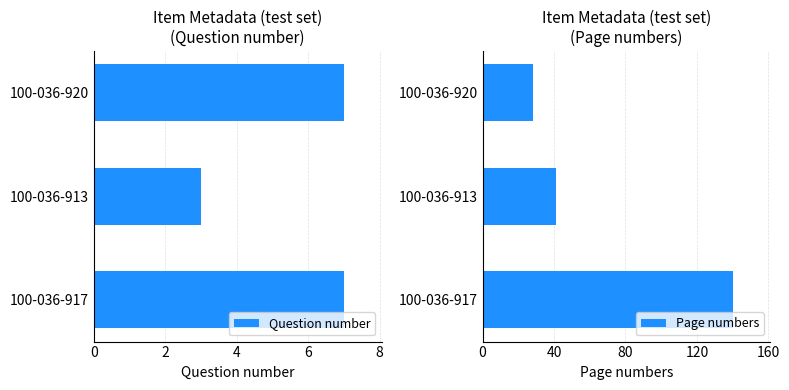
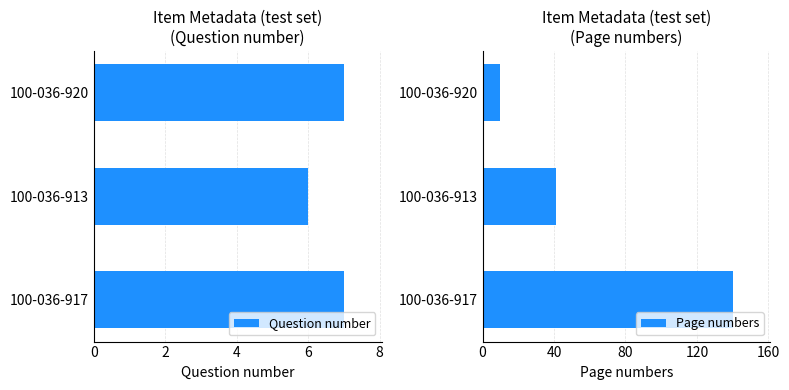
Item Metadata (test set) (Question number), 100-036-913: 3 -> 6
Item Metadata (test set) (Page numbers), 100-036-920: 28 -> 10
